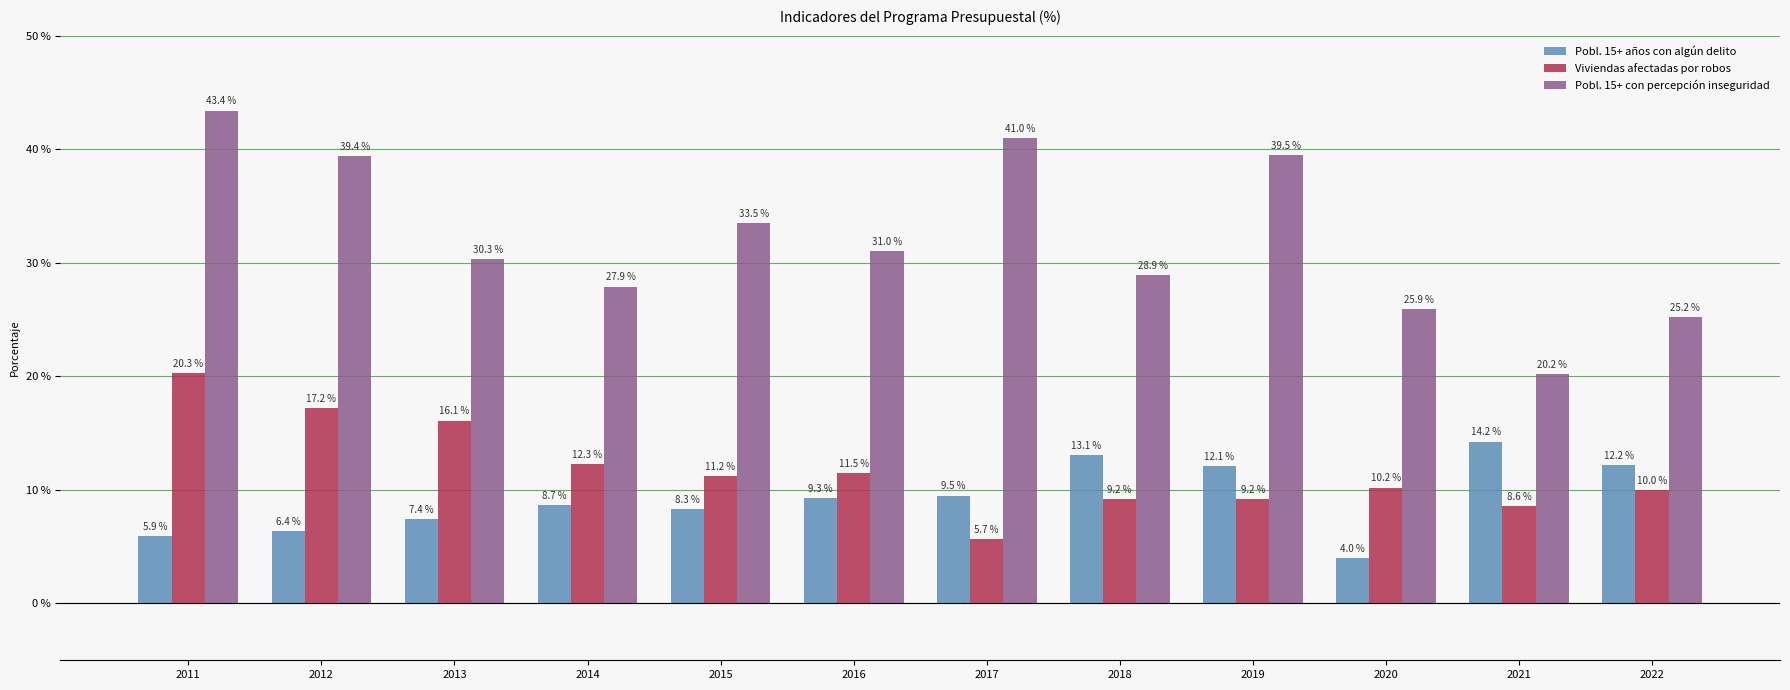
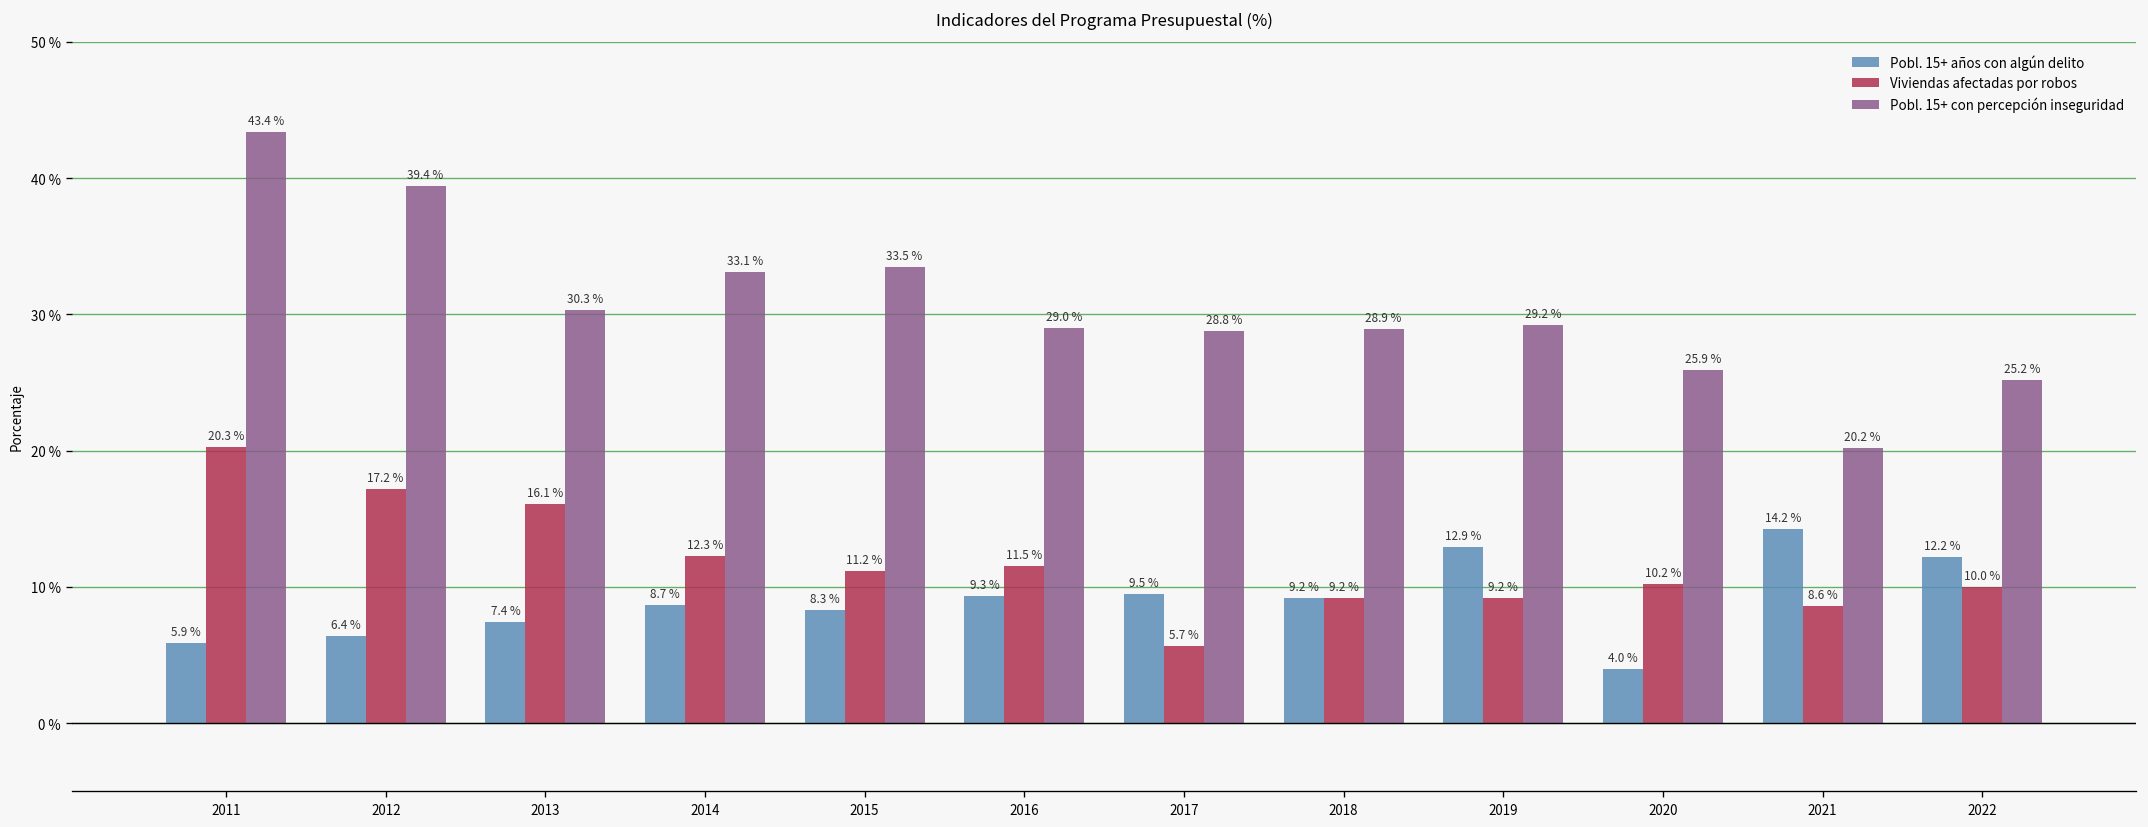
Pobl. 15+ con percepción inseguridad, 2014: 27.9 % -> 33.1 %
Pobl. 15+ con percepción inseguridad, 2016: 31.0 % -> 29.0 %
Pobl. 15+ con percepción inseguridad, 2017: 41.0 % -> 28.8 %
Pobl. 15+ años con algún delito, 2018: 13.1 % -> 9.2 %
Pobl. 15+ años con algún delito, 2019: 12.1 % -> 12.9 %
Pobl. 15+ con percepción inseguridad, 2019: 39.5 % -> 29.2 %
